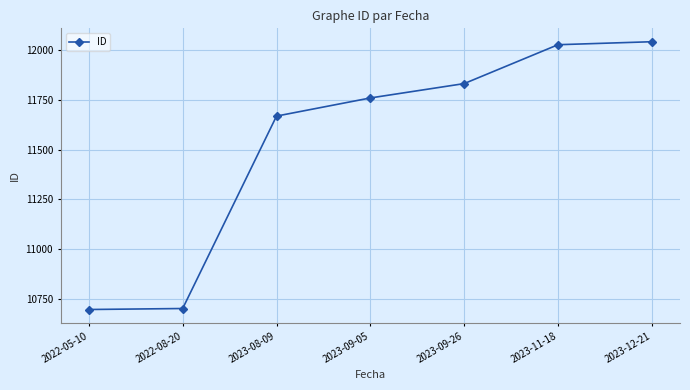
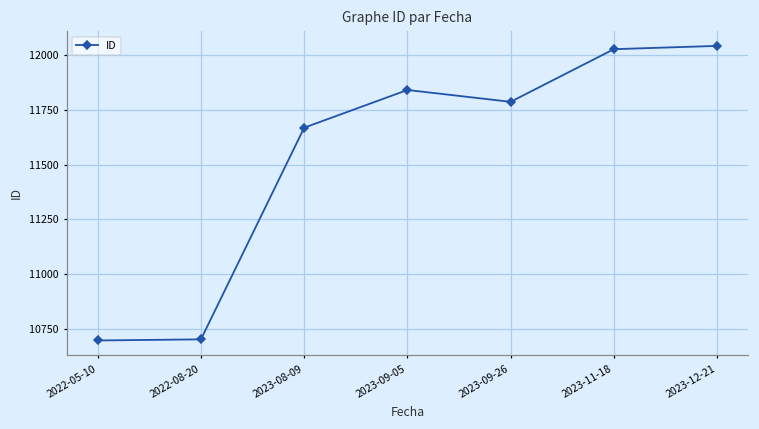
2023-09-05: 11760 -> 11840
2023-09-26: 11830 -> 11790
